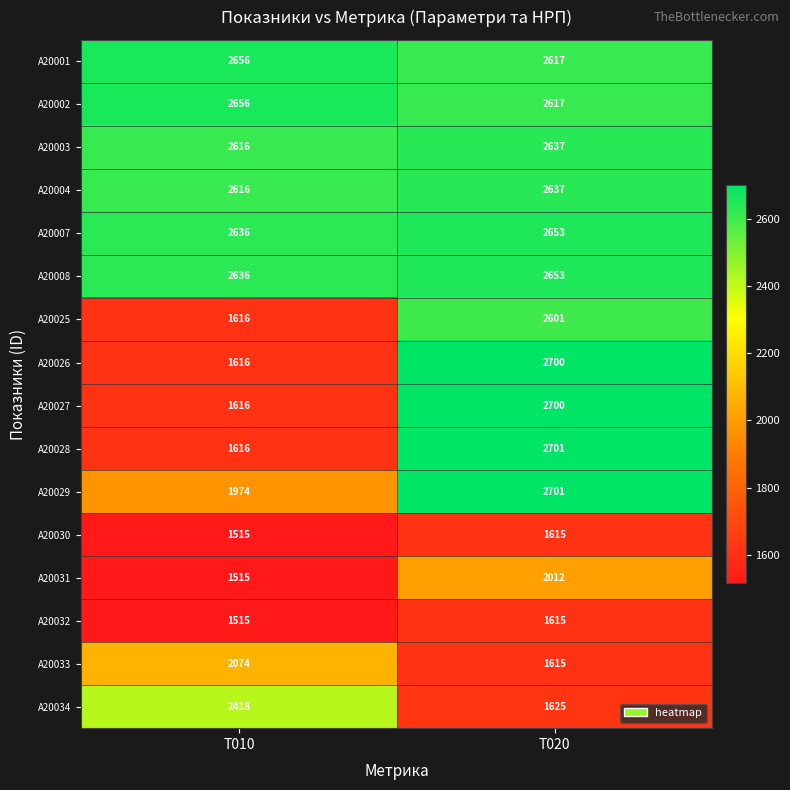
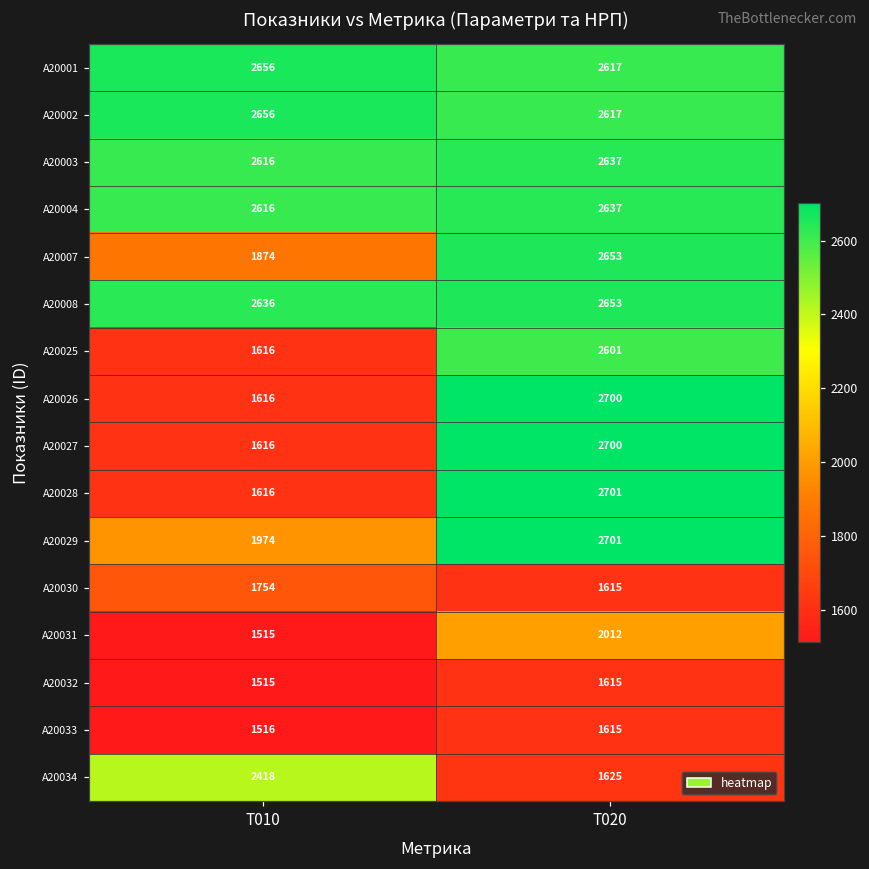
A20007, T010: 2636 -> 1874
A20030, T010: 1515 -> 1754
A20033, T010: 2074 -> 1516
